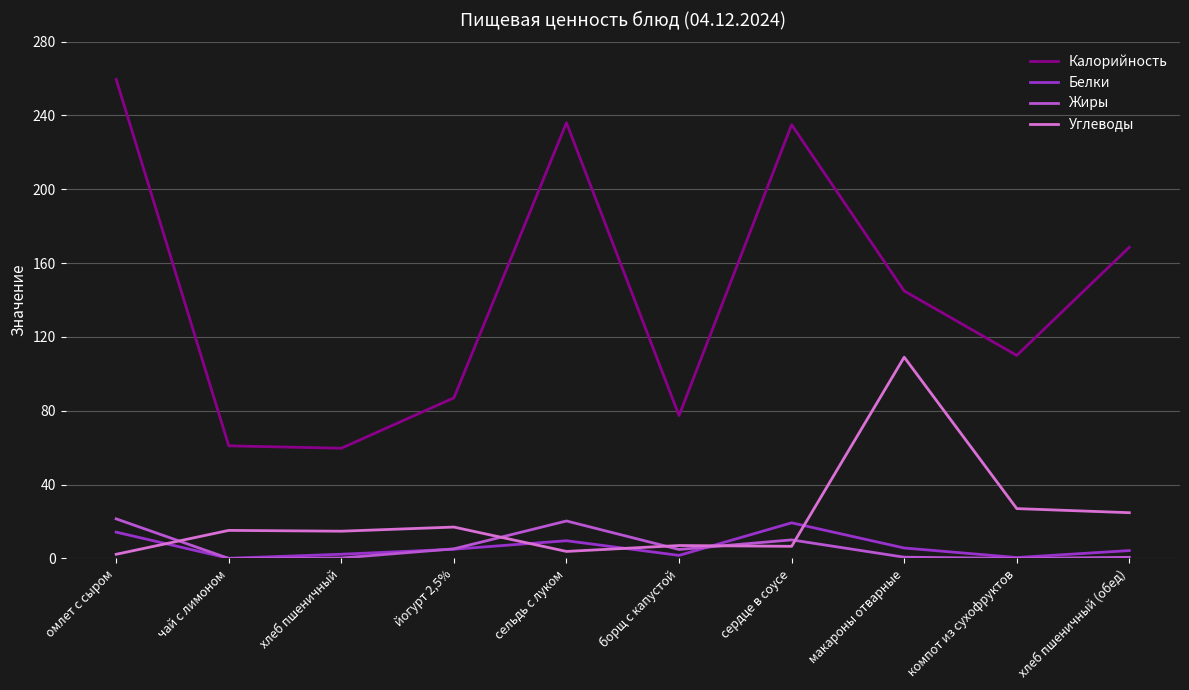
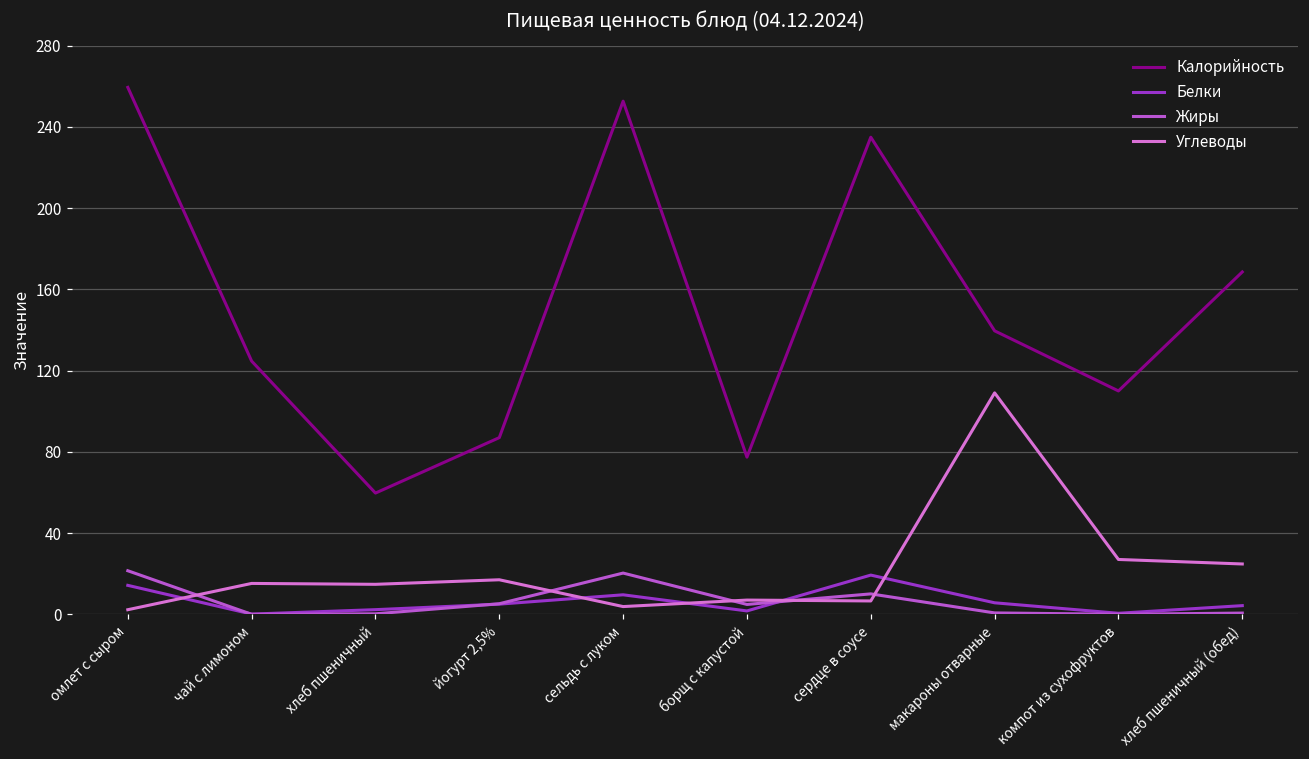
Калорийность, чай с лимоном: 61 -> 125
Калорийность, сельдь с луком: 236 -> 253
Калорийность, макароны отварные: 145 -> 140
